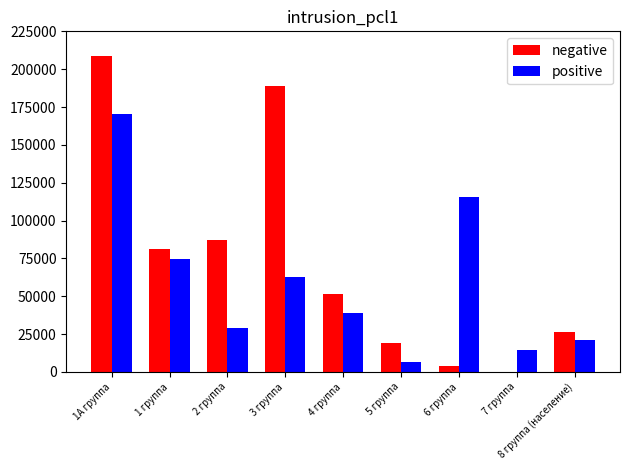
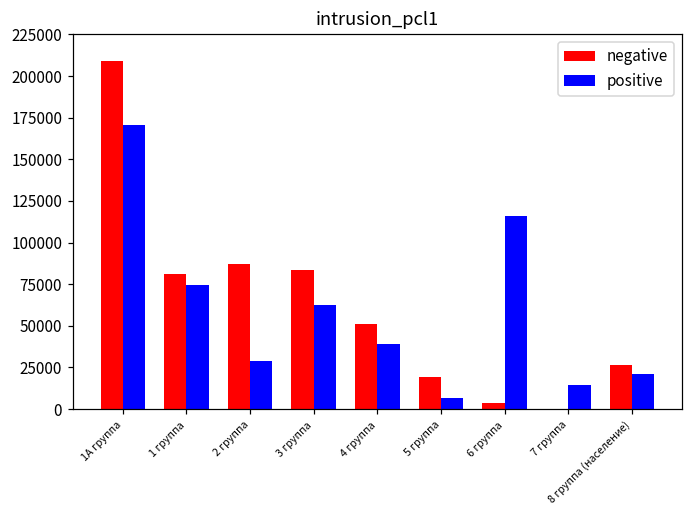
negative, 3 группа: 189000 -> 83000
